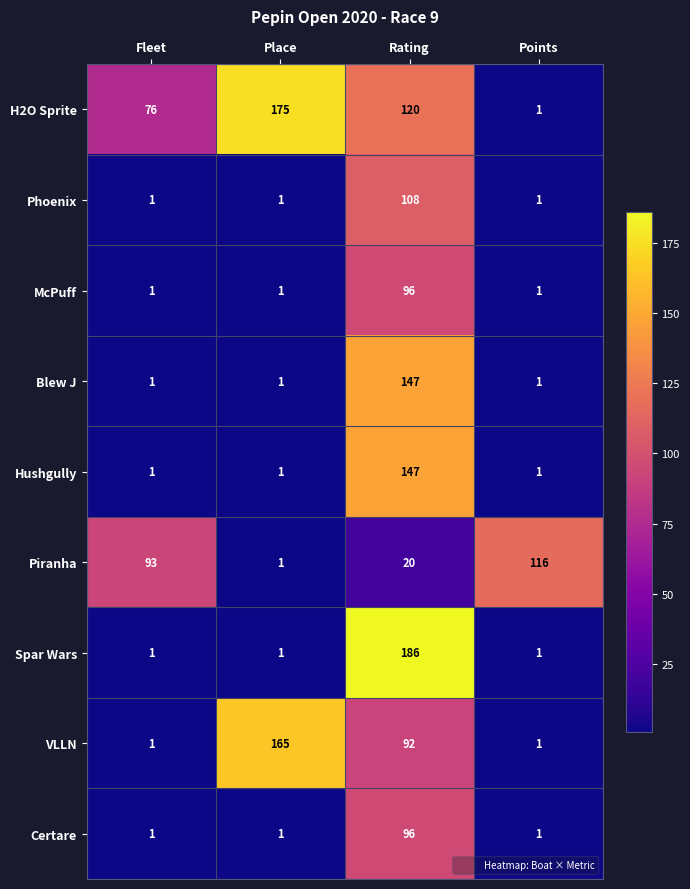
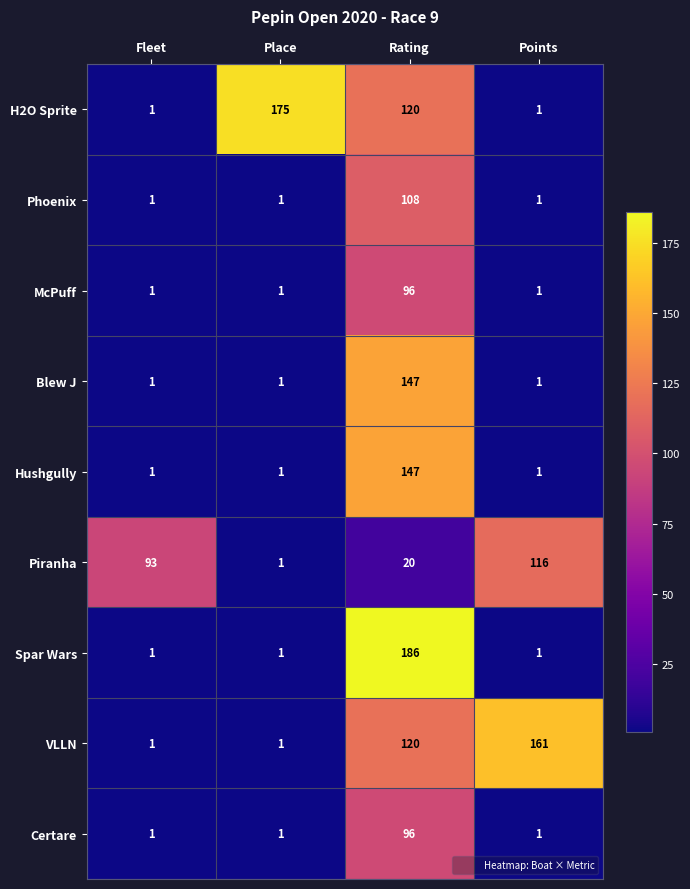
H2O Sprite, Fleet: 76 -> 1
VLLN, Place: 165 -> 1
VLLN, Rating: 92 -> 120
VLLN, Points: 1 -> 161
